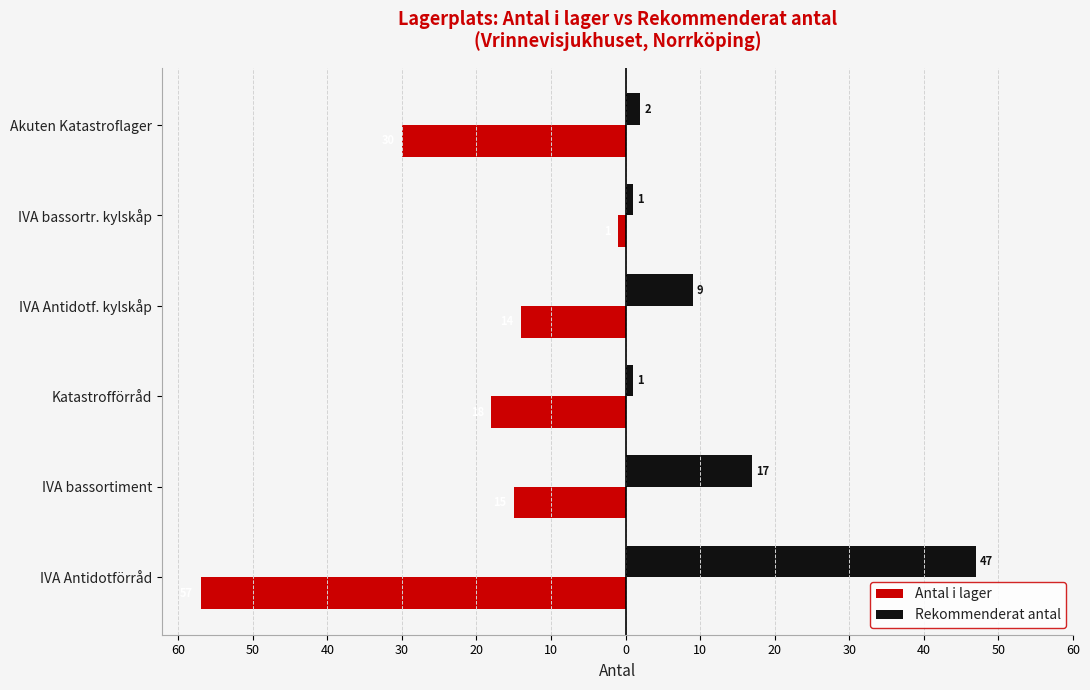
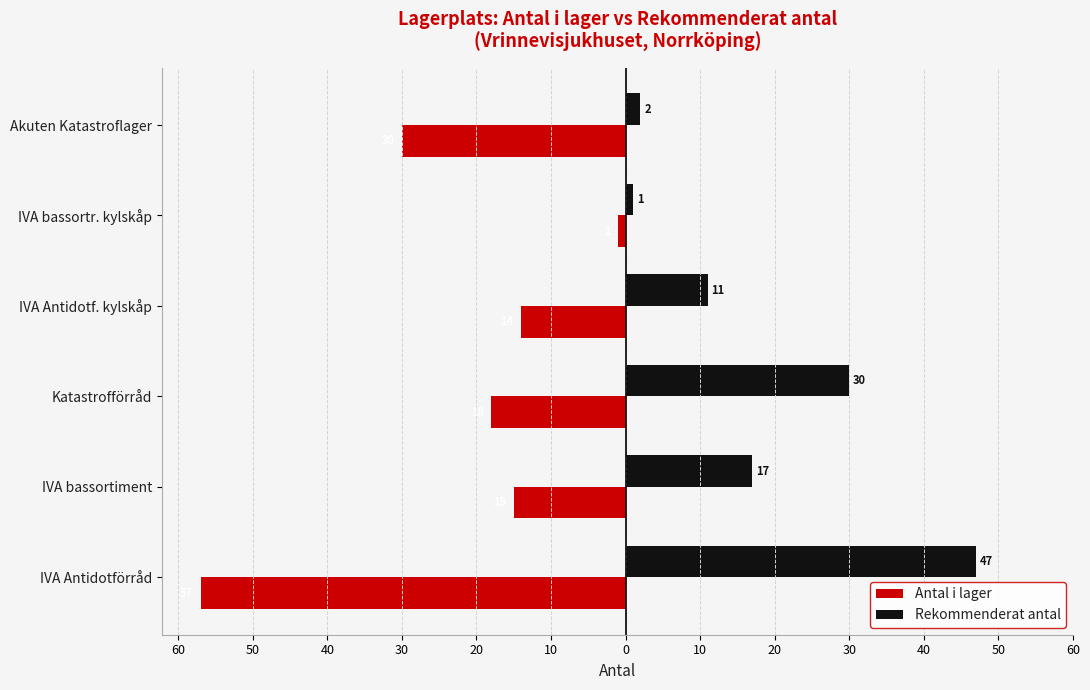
Rekommenderat antal, IVA Antidotf. kylskåp: 9 -> 11
Rekommenderat antal, Katastrofförråd: 1 -> 30
